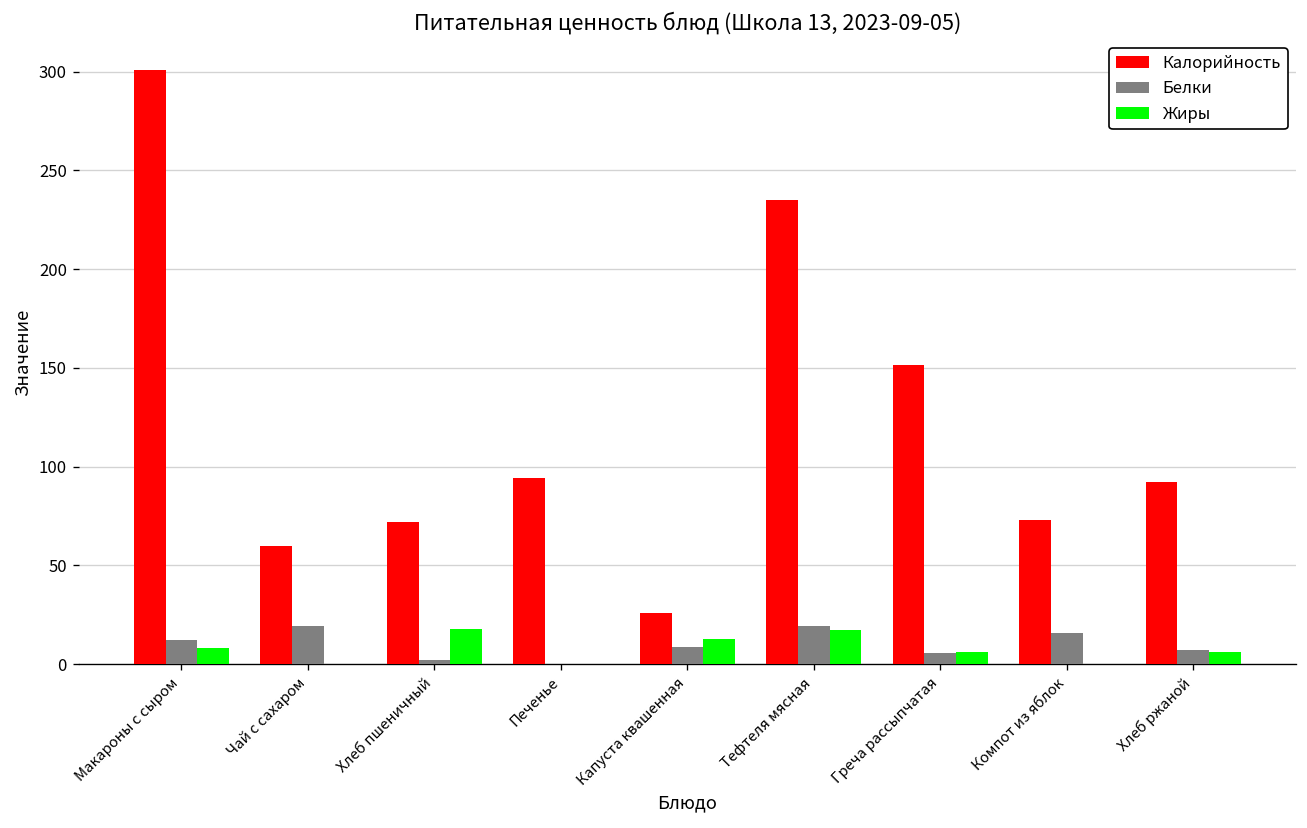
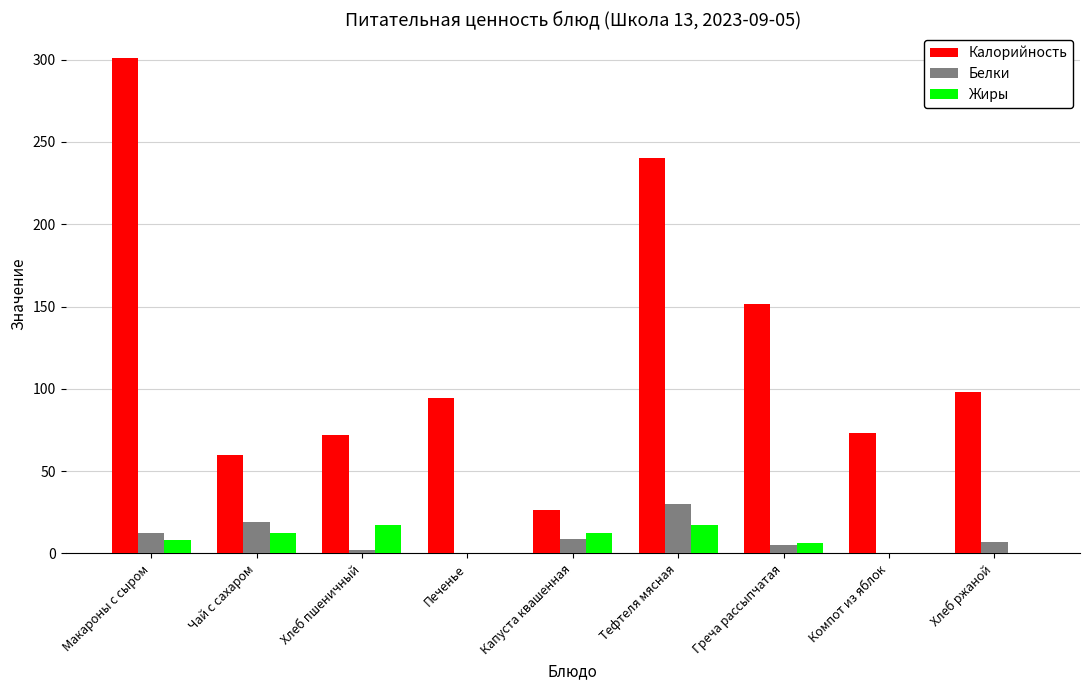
Жиры, Чай с сахаром: 0 -> 12
Калорийность, Тефтеля мясная: 235 -> 240
Белки, Тефтеля мясная: 19 -> 30
Белки, Компот из яблок: 16 -> 0
Калорийность, Хлеб ржаной: 92 -> 98
Жиры, Хлеб ржаной: 6 -> 0
